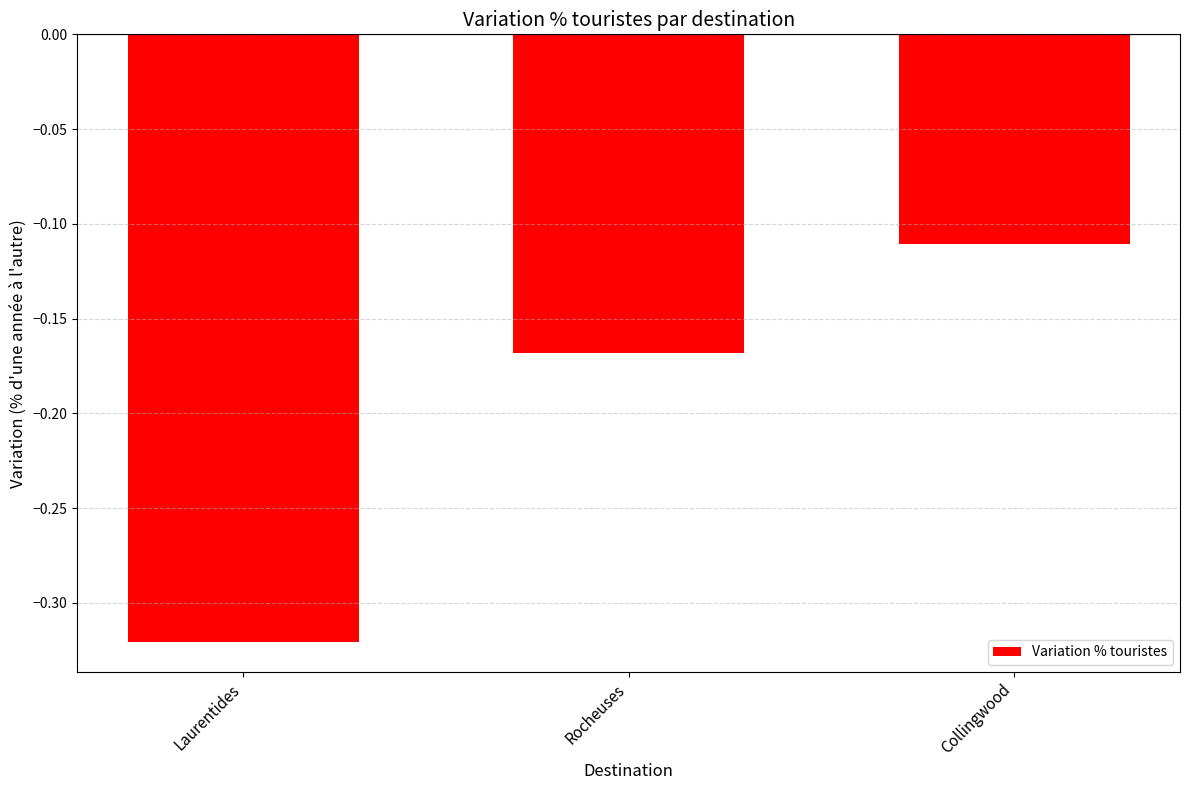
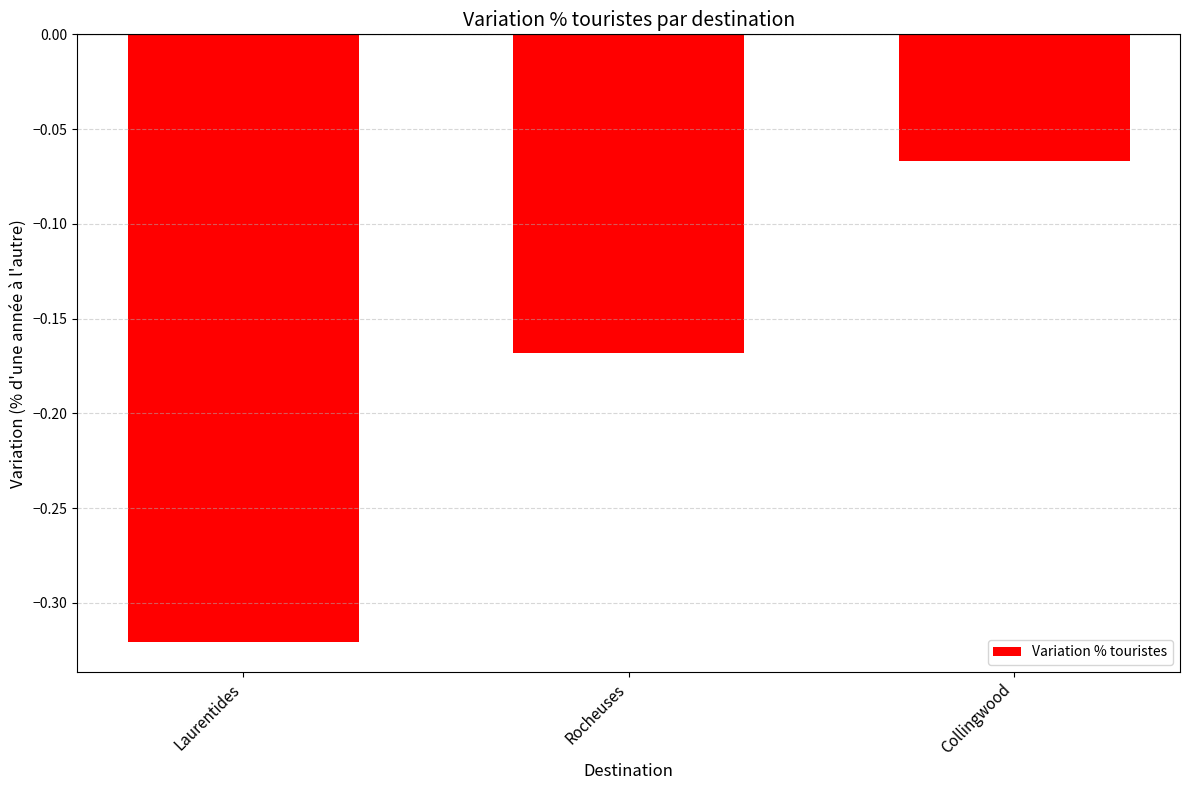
Collingwood: -0.111 -> -0.067
